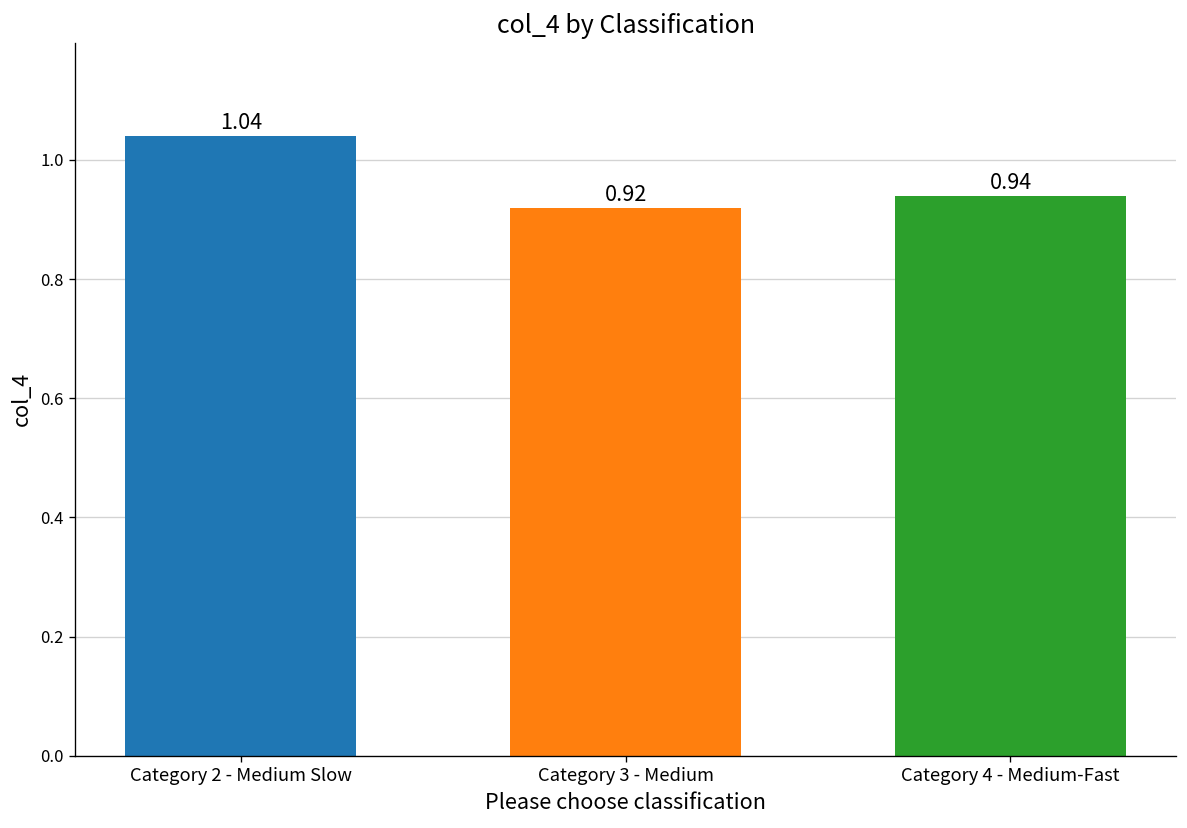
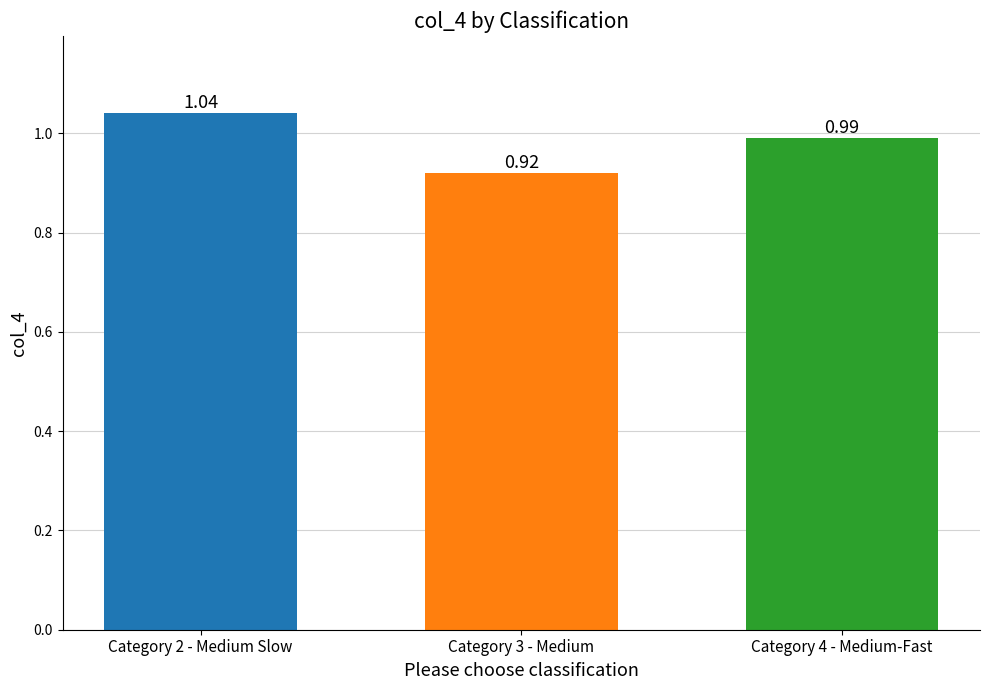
Category 4 - Medium-Fast: 0.94 -> 0.99
